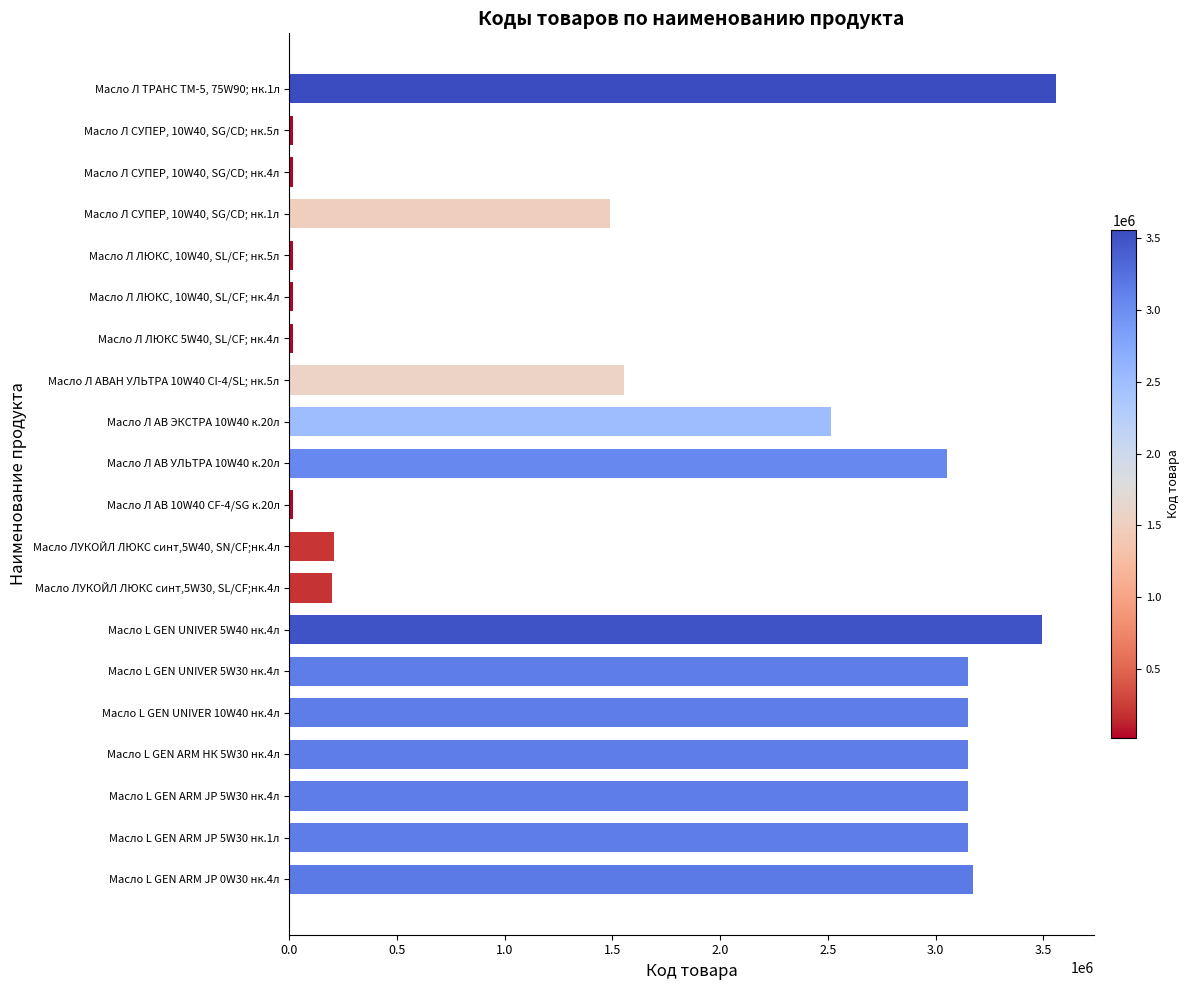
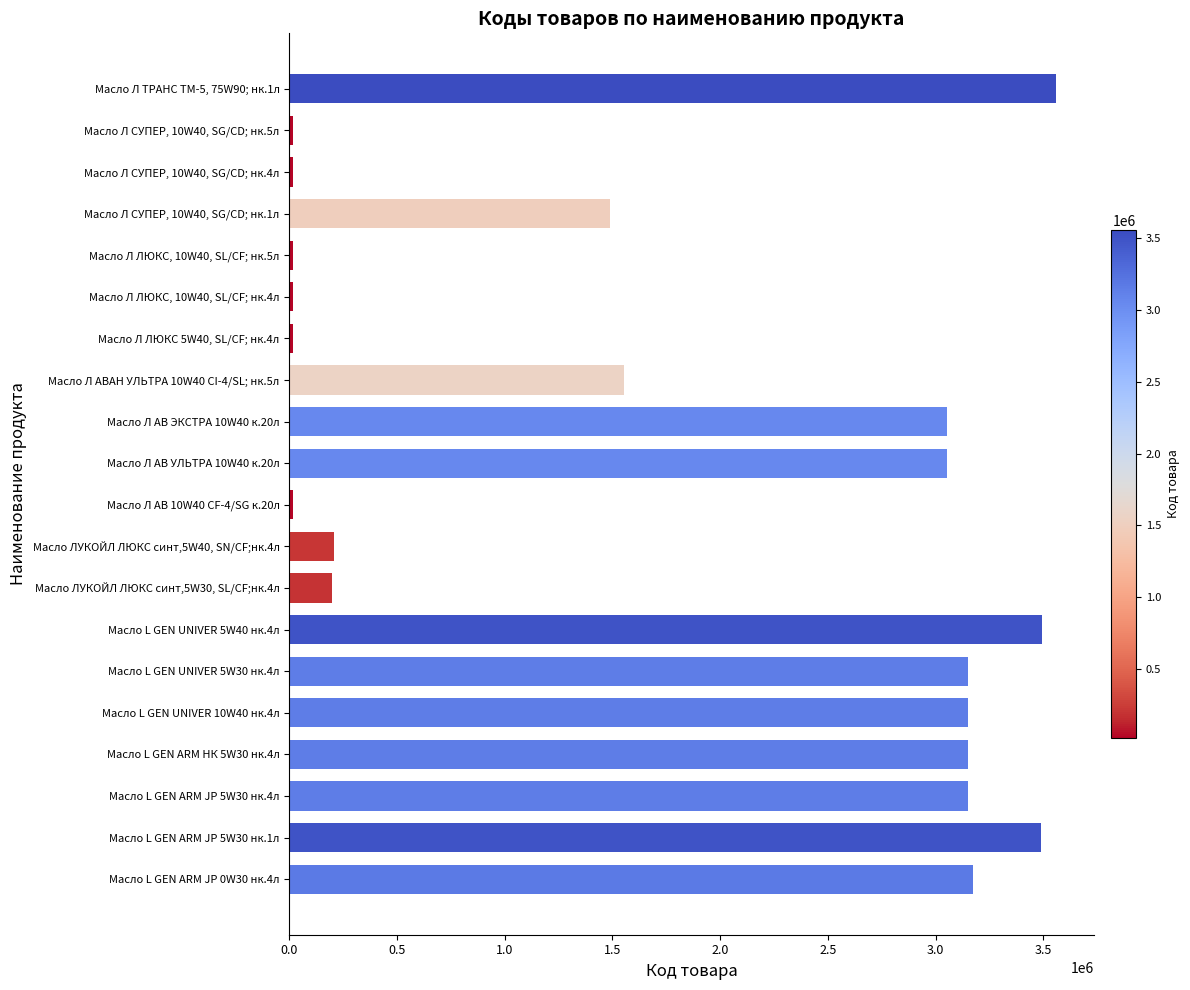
Масло Л АВ ЭКСТРА 10W40 к.20л: 2510000 -> 3050000
Масло L GEN ARM JP 5W30 нк.1л: 3150000 -> 3490000
